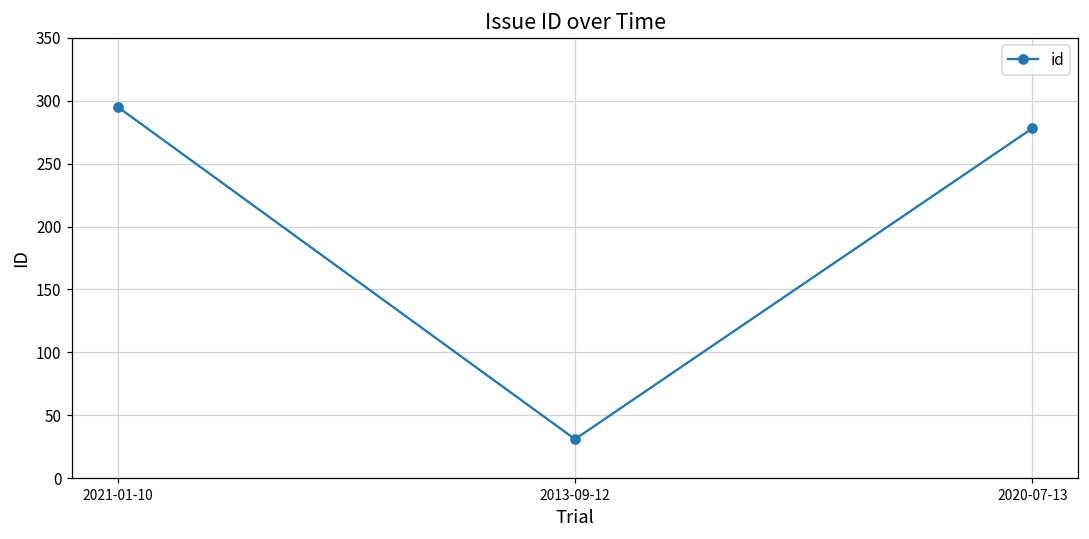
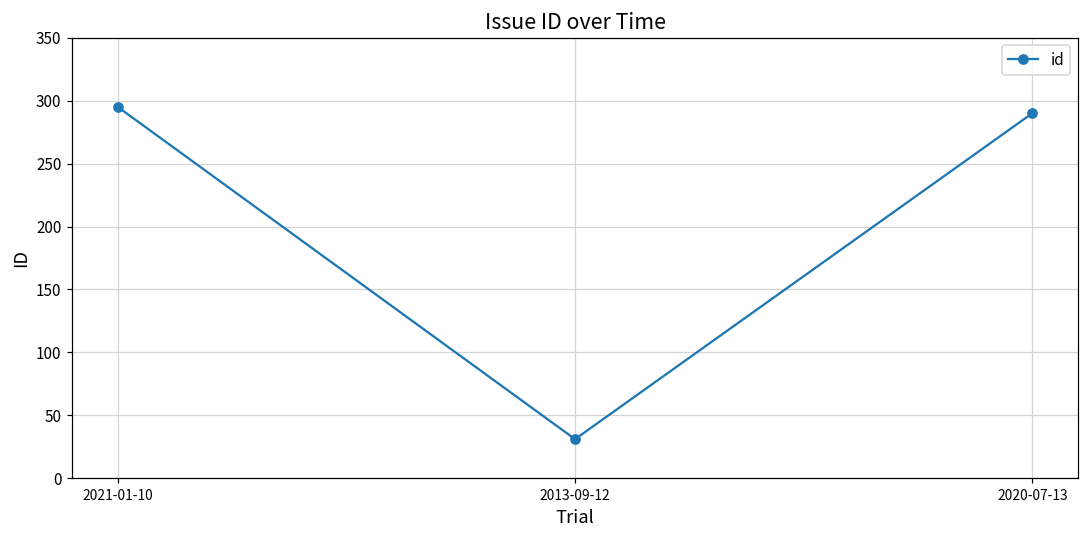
2020-07-13: 278 -> 290
